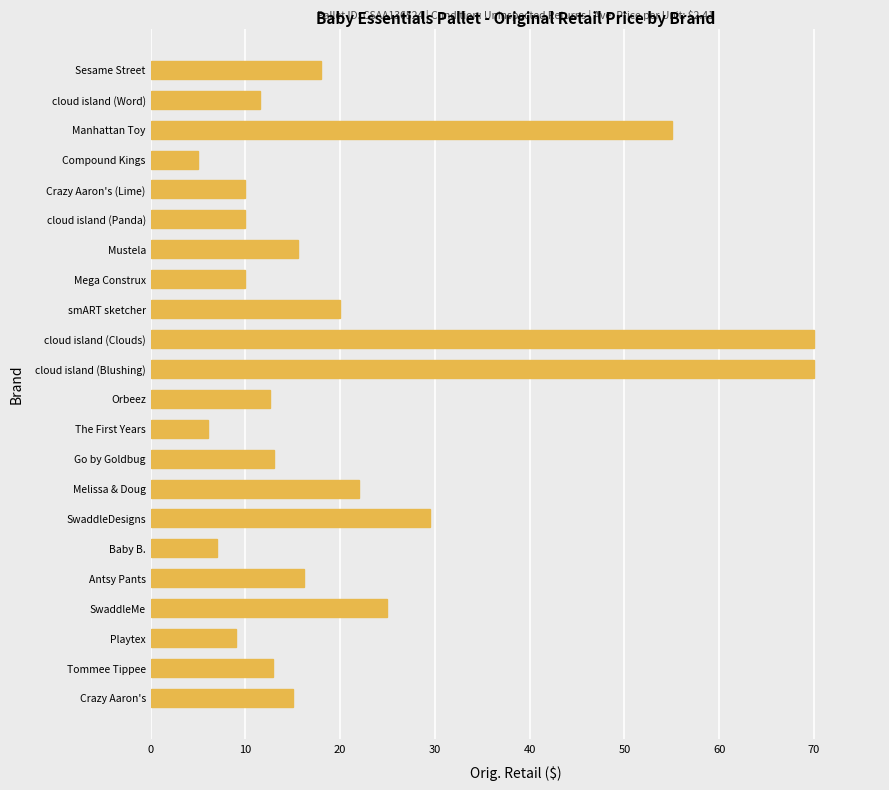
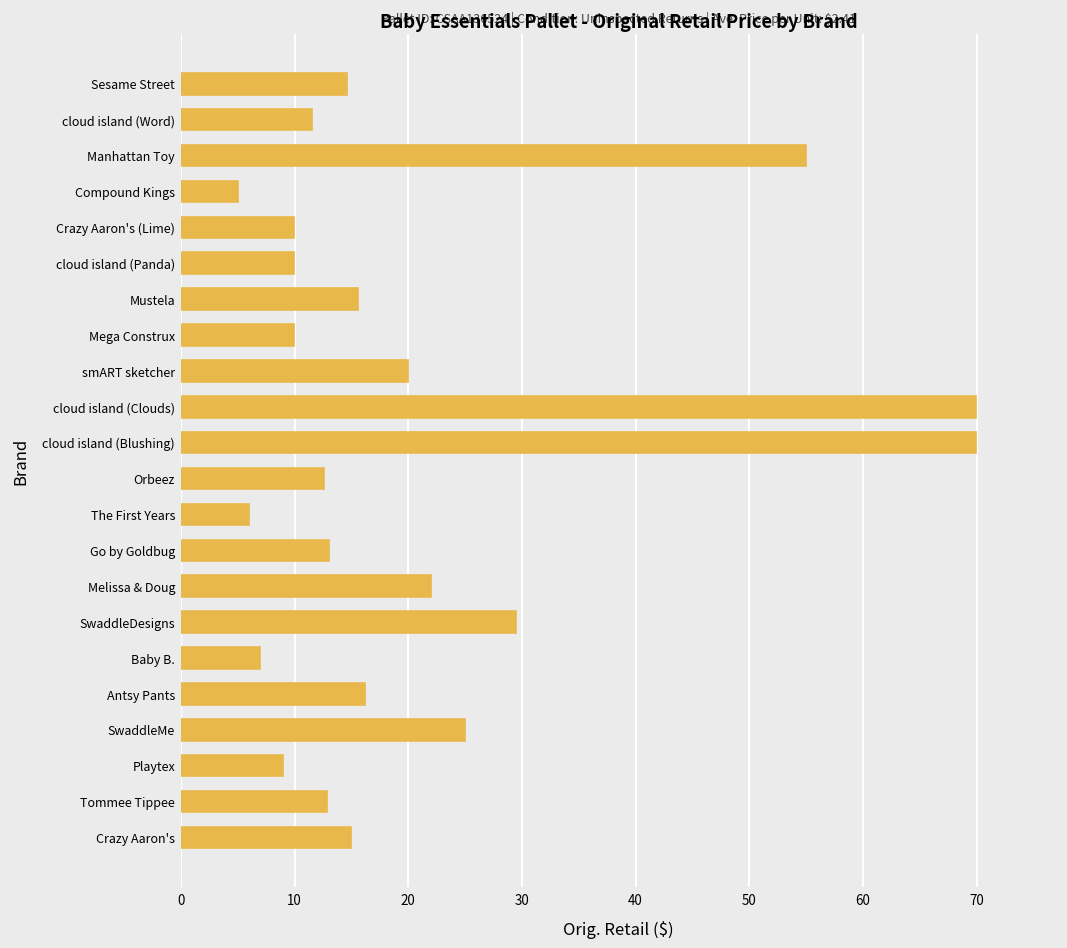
Sesame Street: 18 -> 15
